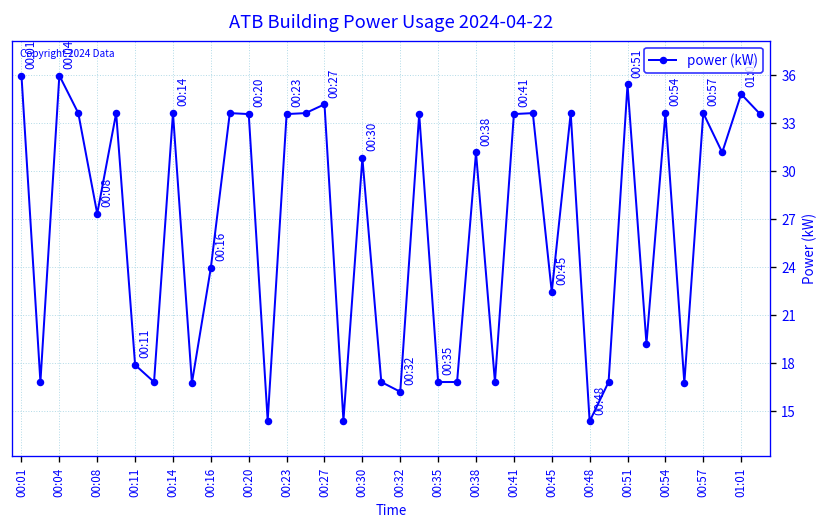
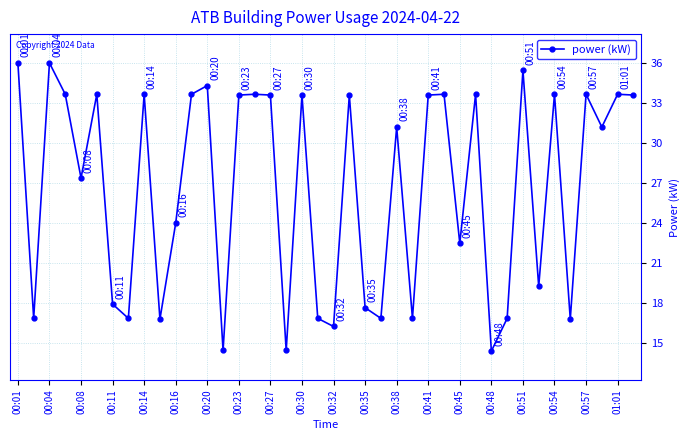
00:20: 33.6 -> 34.3
00:27: 34.2 -> 33.6
00:30: 30.8 -> 33.6
00:35: 16.8 -> 17.6
01:01: 34.8 -> 33.6
